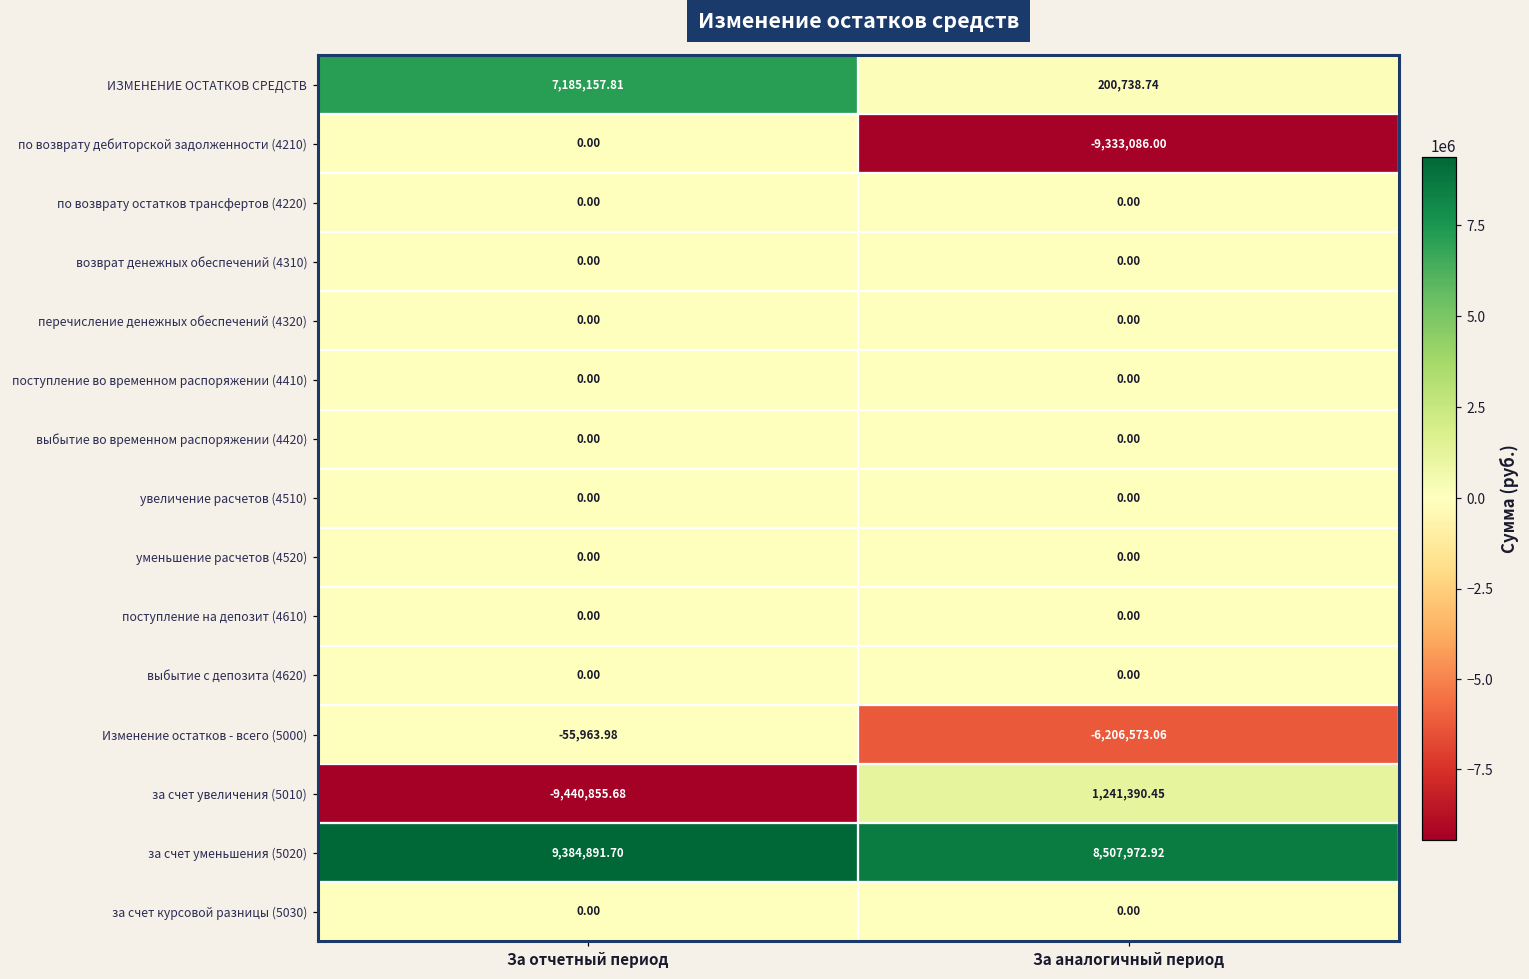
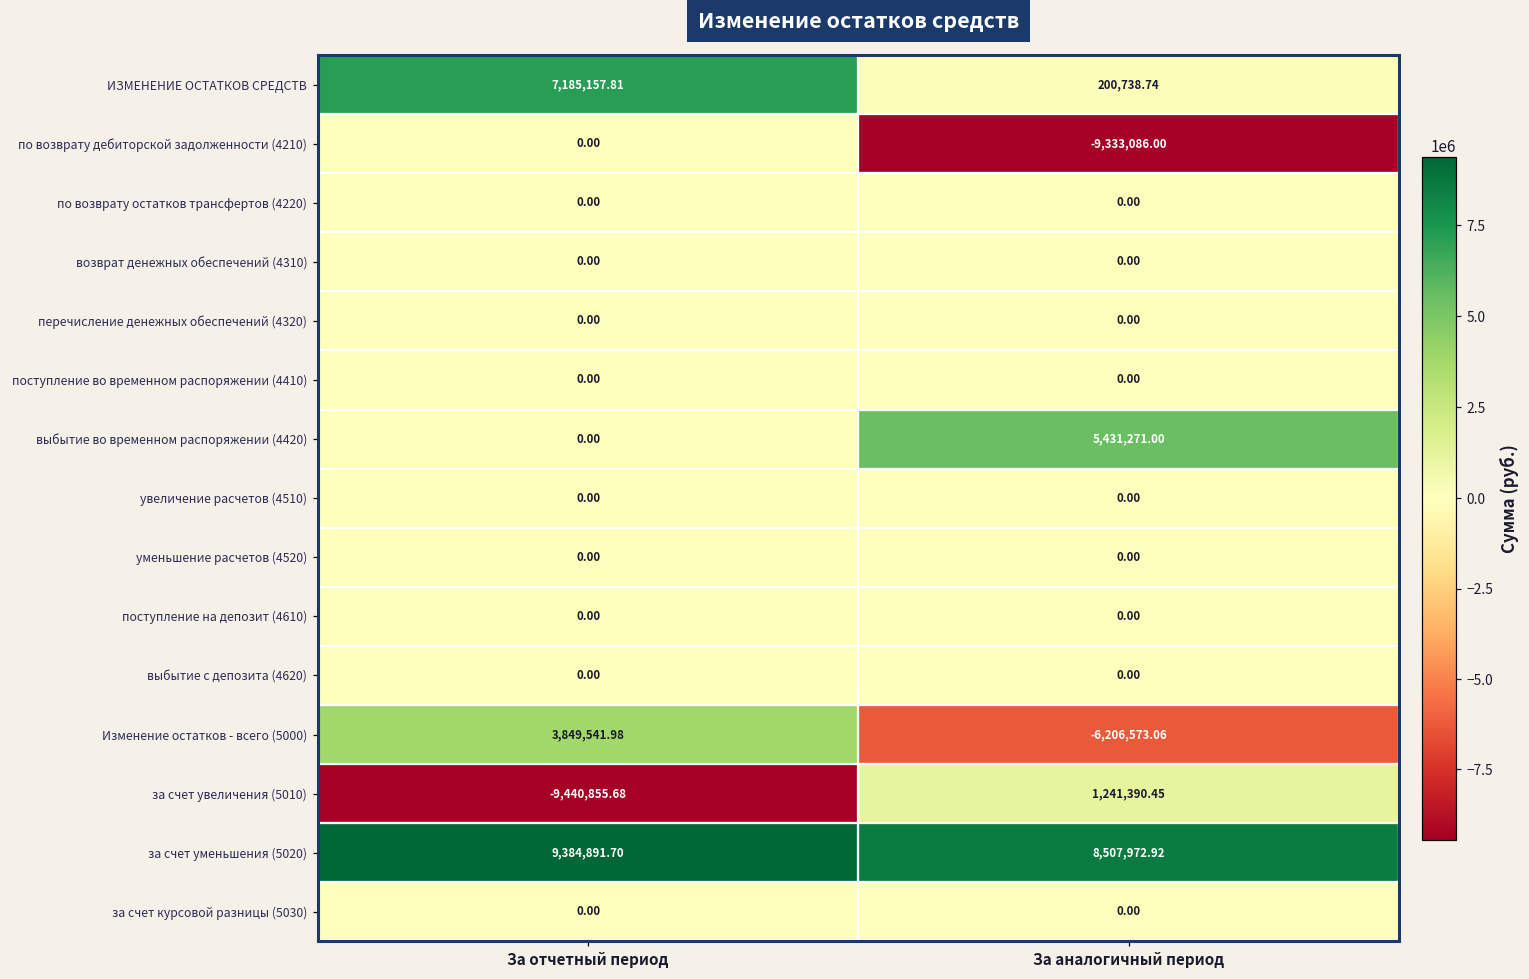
выбытие во временном распоряжении (4420), За аналогичный период: 0.00 -> 5,431,271.00
Изменение остатков - всего (5000), За отчетный период: -55,963.98 -> 3,849,541.98
